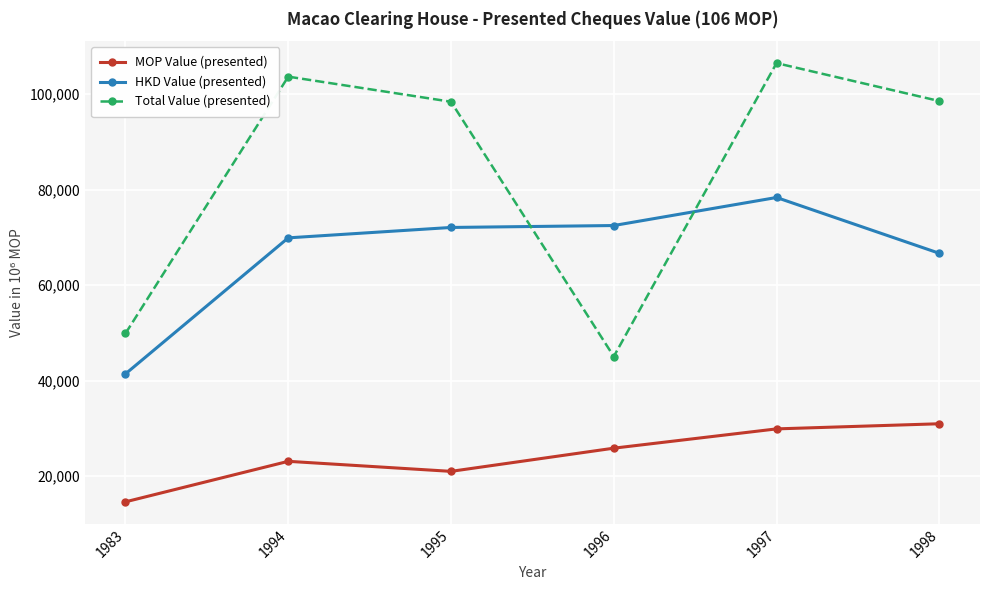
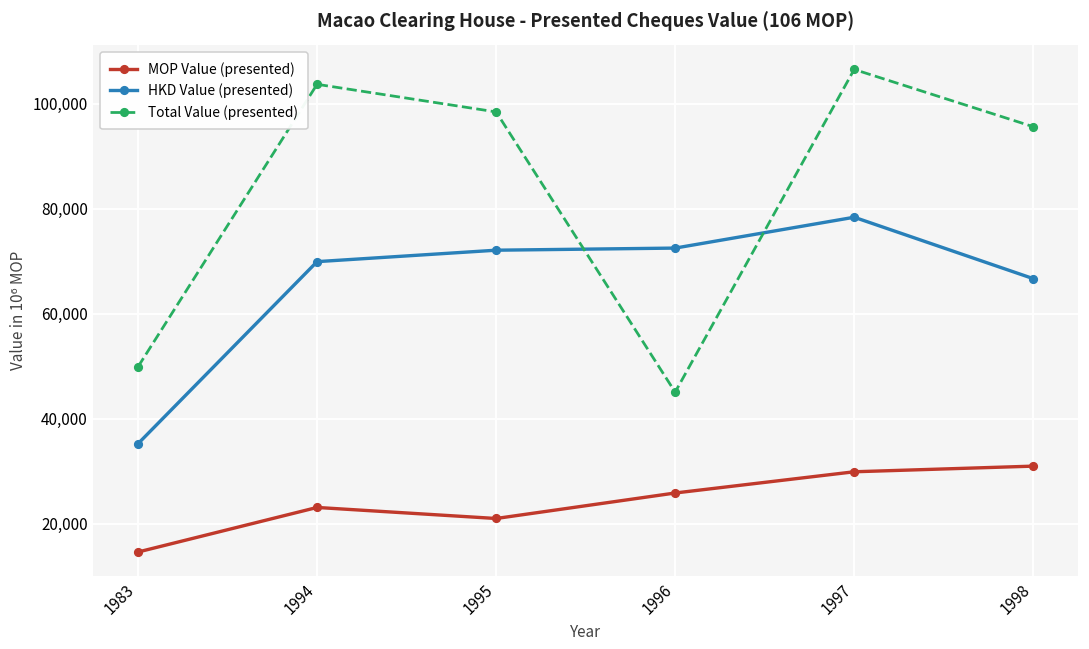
HKD Value (presented), 1983: 41,000 -> 35,000
Total Value (presented), 1998: 99,000 -> 96,000
